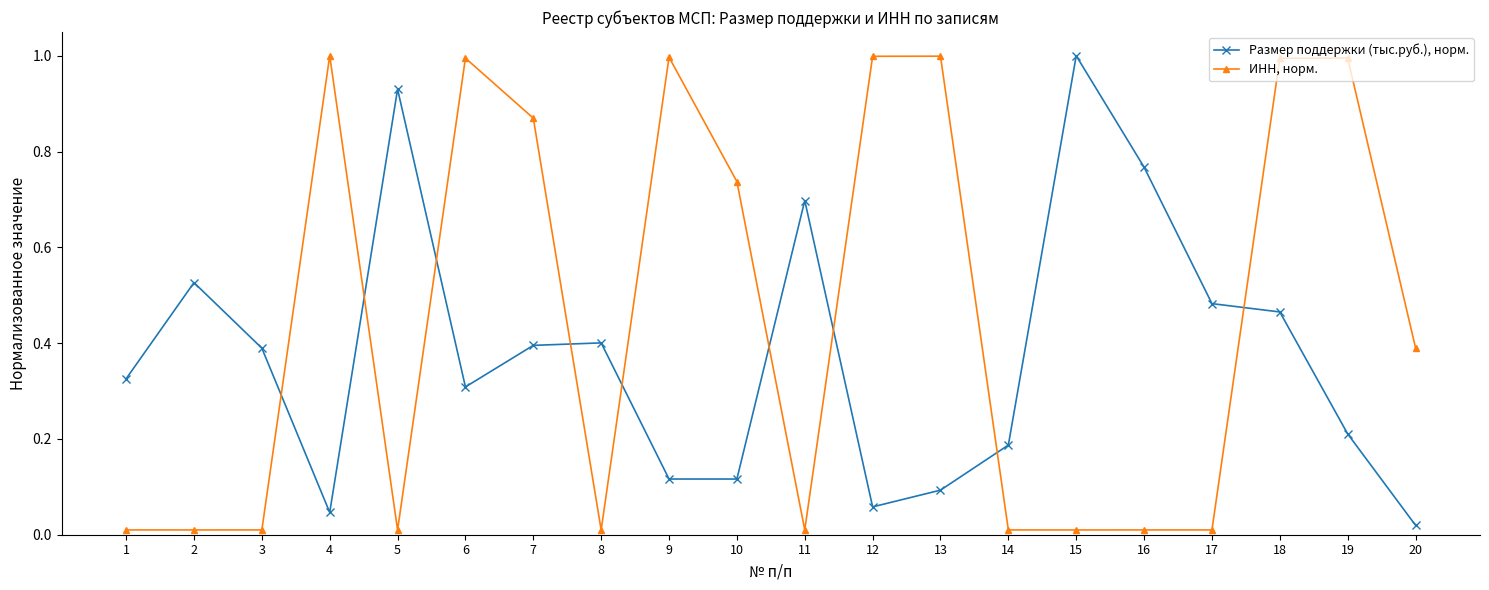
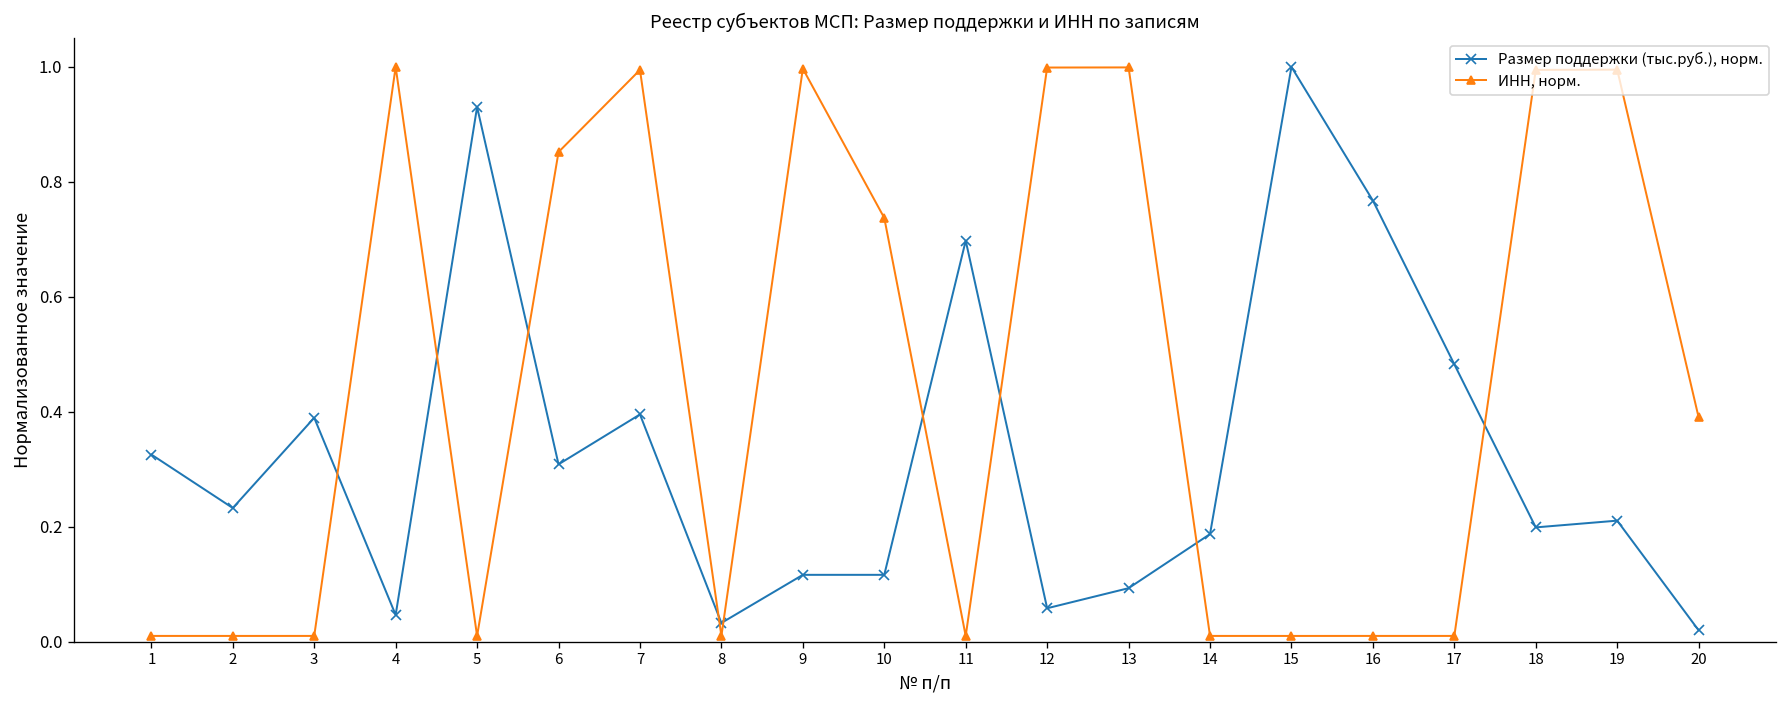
Размер поддержки (тыс.руб.), норм., 2: 0.53 -> 0.23
ИНН, норм., 6: 1.00 -> 0.85
ИНН, норм., 7: 0.87 -> 0.99
Размер поддержки (тыс.руб.), норм., 8: 0.40 -> 0.03
Размер поддержки (тыс.руб.), норм., 18: 0.47 -> 0.20
